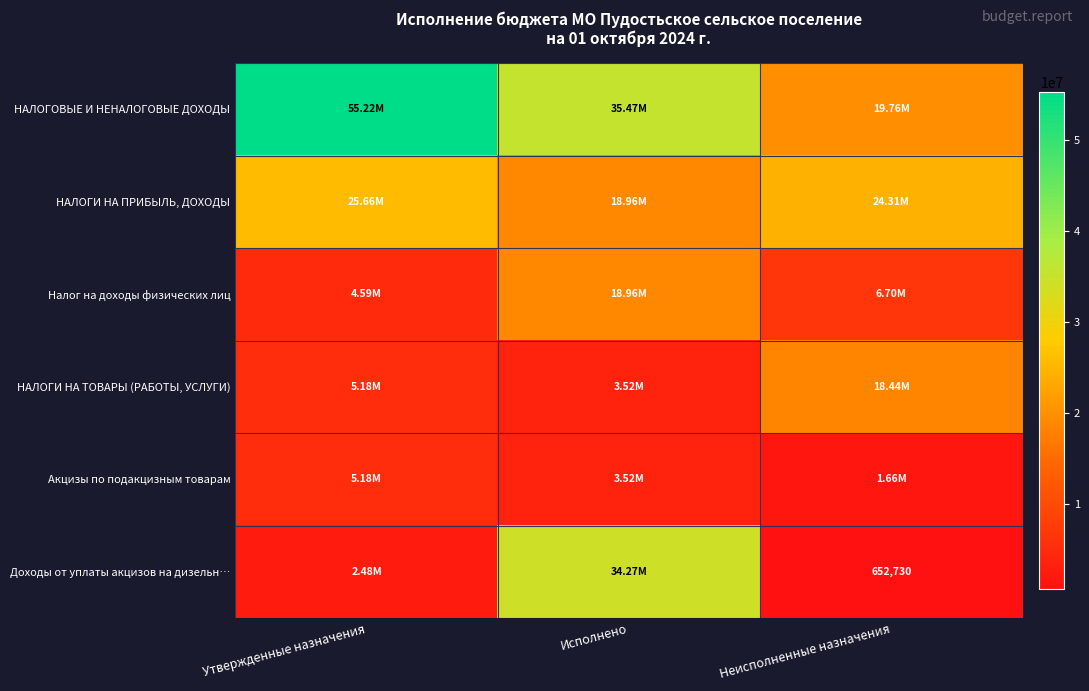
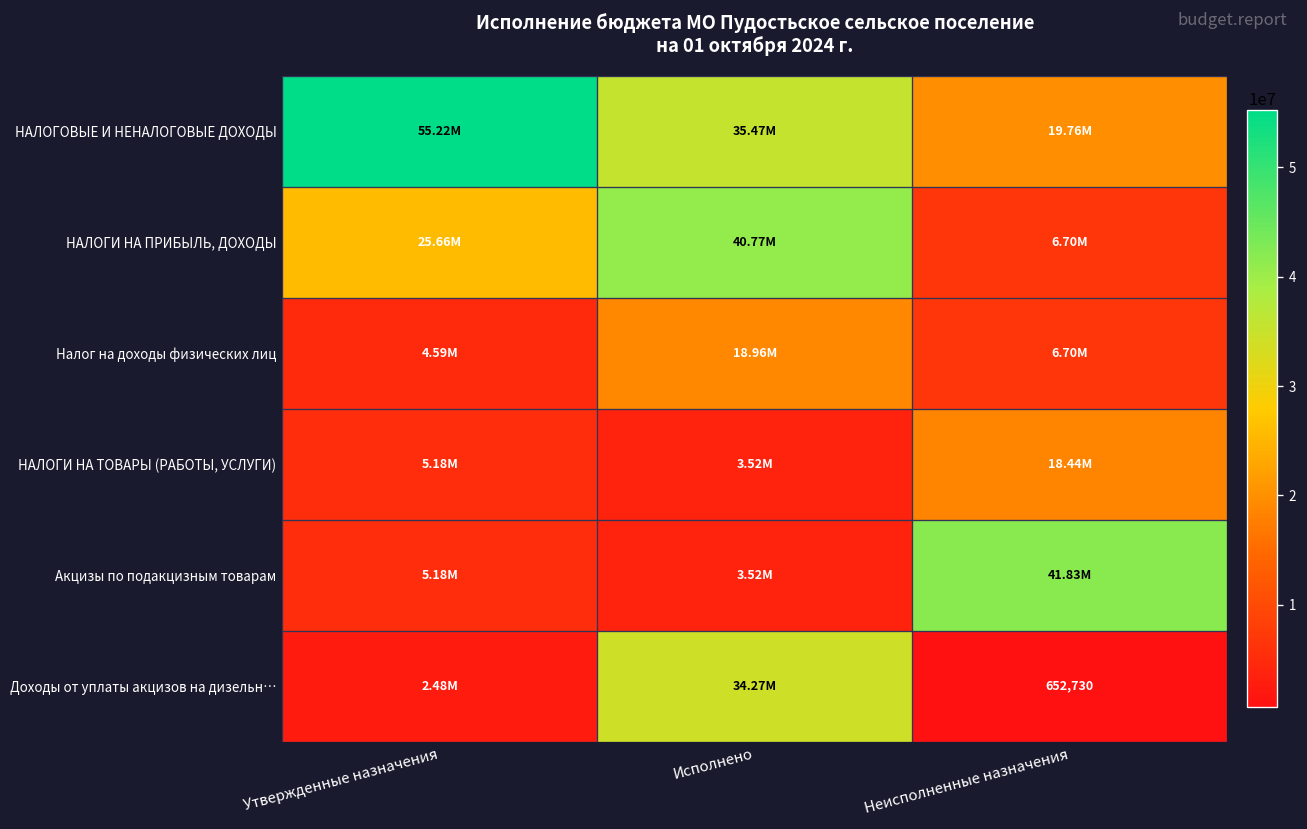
НАЛОГИ НА ПРИБЫЛЬ, ДОХОДЫ, Исполнено: 18.96M -> 40.77M
НАЛОГИ НА ПРИБЫЛЬ, ДОХОДЫ, Неисполненные назначения: 24.31M -> 6.70M
Акцизы по подакцизным товарам, Неисполненные назначения: 1.66M -> 41.83M
